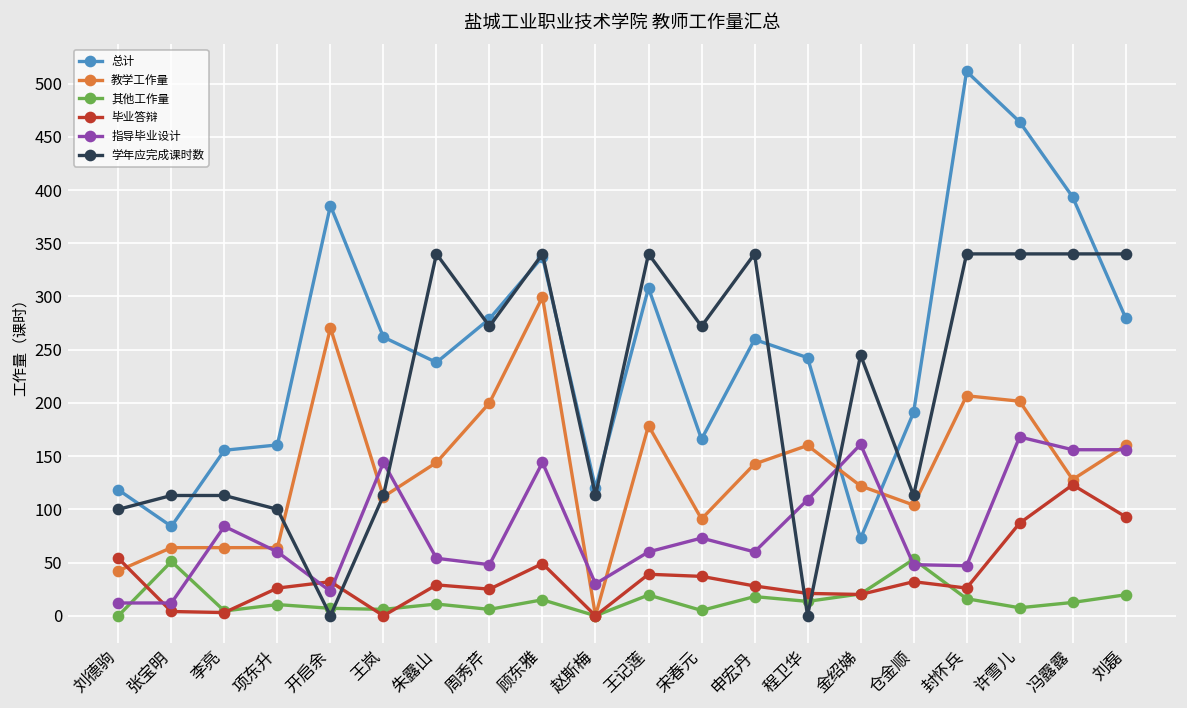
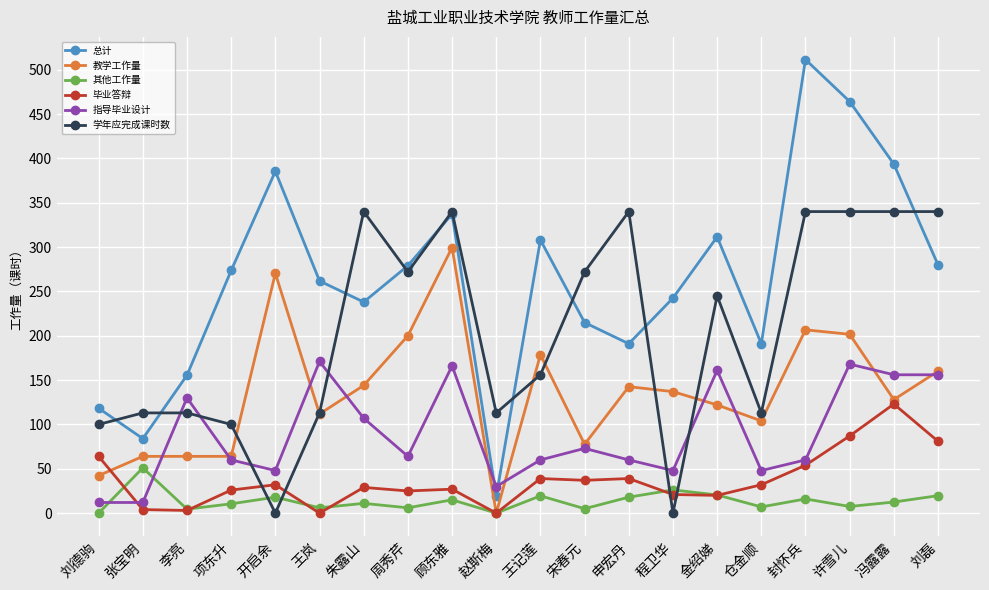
毕业答辩, 刘德驹: 50 -> 60
指导毕业设计, 李亮: 80 -> 130
总计, 项东升: 160 -> 270
其他工作量, 开启余: 10 -> 20
指导毕业设计, 开启余: 20 -> 50
指导毕业设计, 王岚: 140 -> 170
指导毕业设计, 朱露山: 50 -> 110
指导毕业设计, 周秀芹: 50 -> 60
毕业答辩, 顾东雅: 50 -> 30
指导毕业设计, 顾东雅: 140 -> 170
总计, 赵斯梅: 120 -> 20
学年应完成课时数, 王记莲: 340 -> 160
总计, 宋春元: 170 -> 210
教学工作量, 宋春元: 90 -> 80
总计, 申宏丹: 260 -> 190
毕业答辩, 申宏丹: 30 -> 40
教学工作量, 程卫华: 160 -> 140
其他工作量, 程卫华: 10 -> 30
指导毕业设计, 程卫华: 110 -> 50
总计, 金绍娣: 70 -> 310
其他工作量, 仓金顺: 50 -> 10
毕业答辩, 封怀兵: 30 -> 50
指导毕业设计, 封怀兵: 50 -> 60
毕业答辩, 刘磊: 90 -> 80
